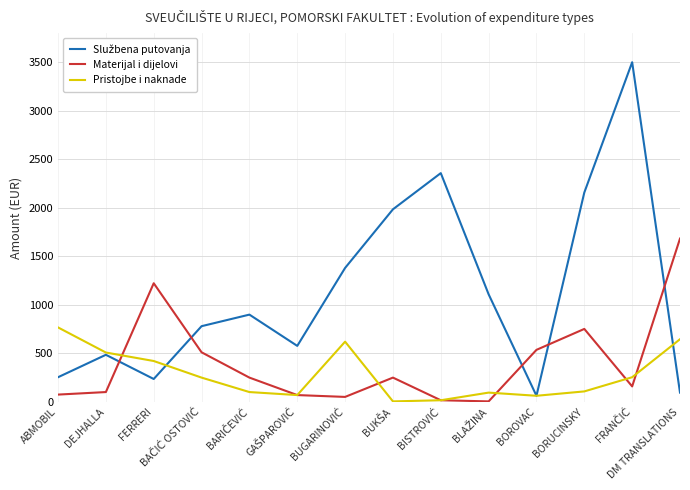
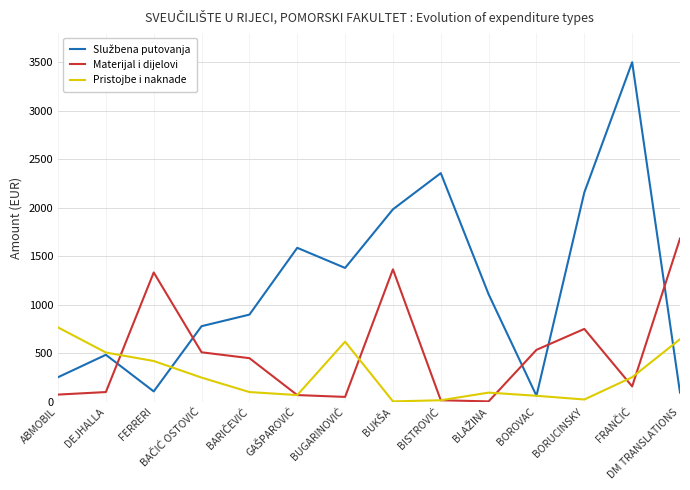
Službena putovanja, FERRERI: 200 -> 100
Materijal i dijelovi, FERRERI: 1200 -> 1300
Materijal i dijelovi, BARIČEVIĆ: 300 -> 500
Službena putovanja, GAŠPAROVIĆ: 600 -> 1600
Materijal i dijelovi, BUKŠA: 300 -> 1400
Pristojbe i naknade, BORUCINSKY: 100 -> 0
